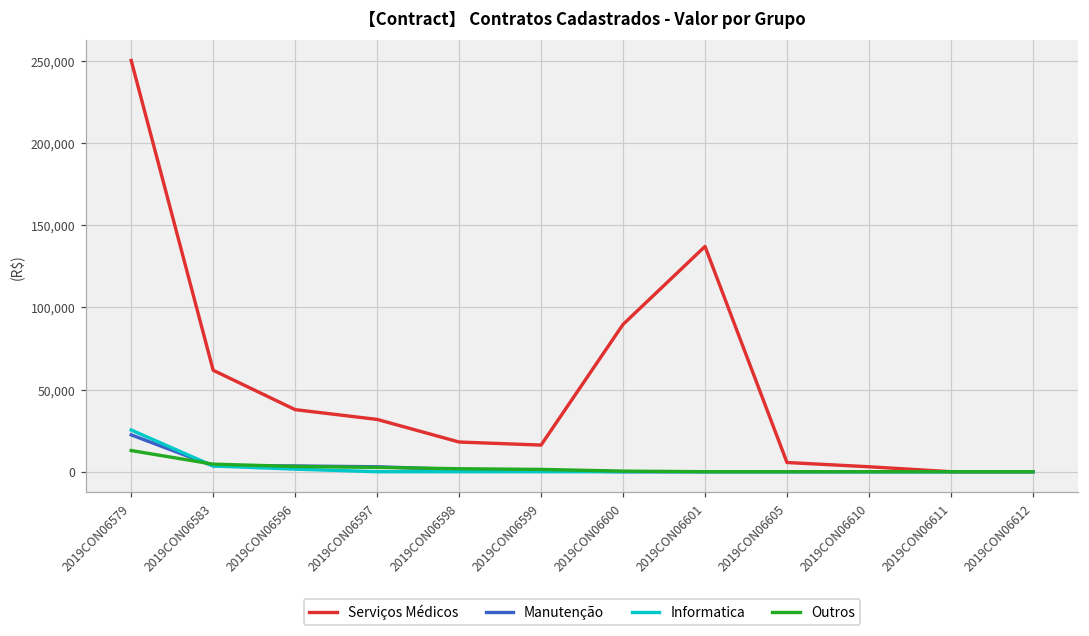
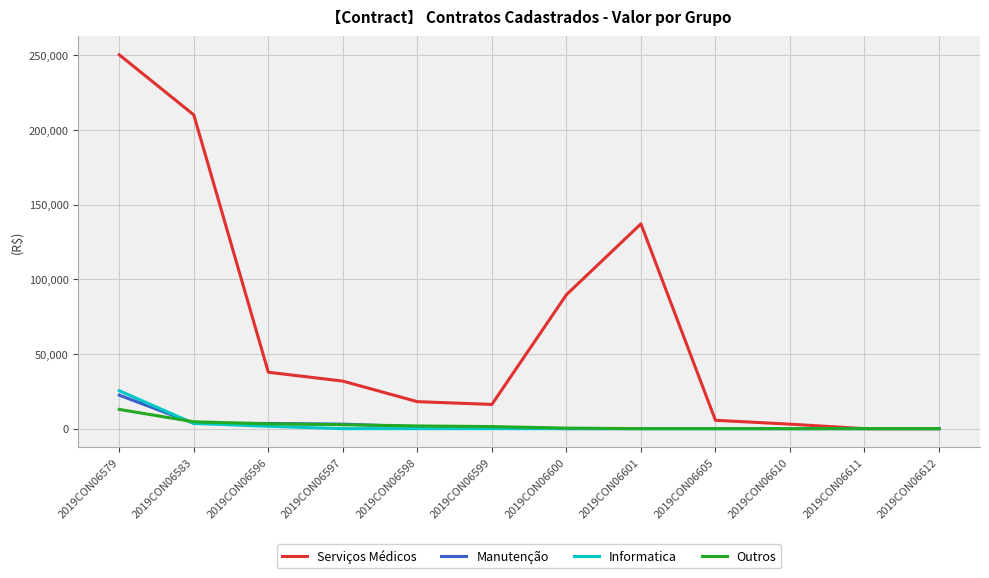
Serviços Médicos, 2019CON06583: 62,000 -> 210,000
